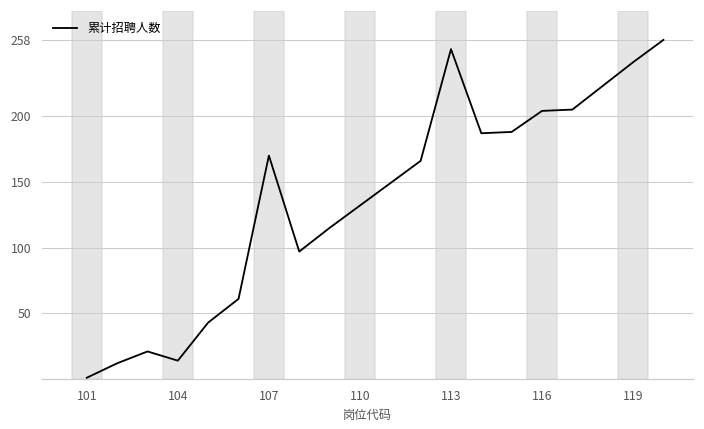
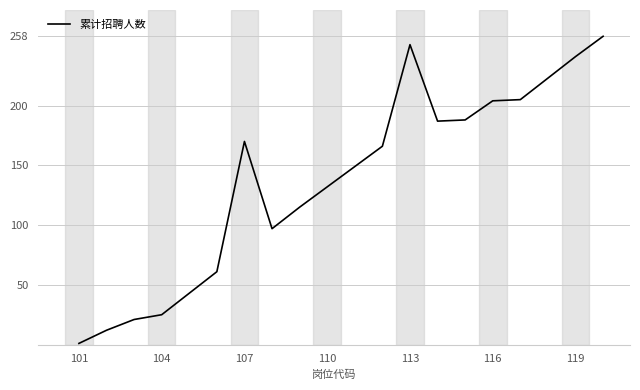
104: 14 -> 25
